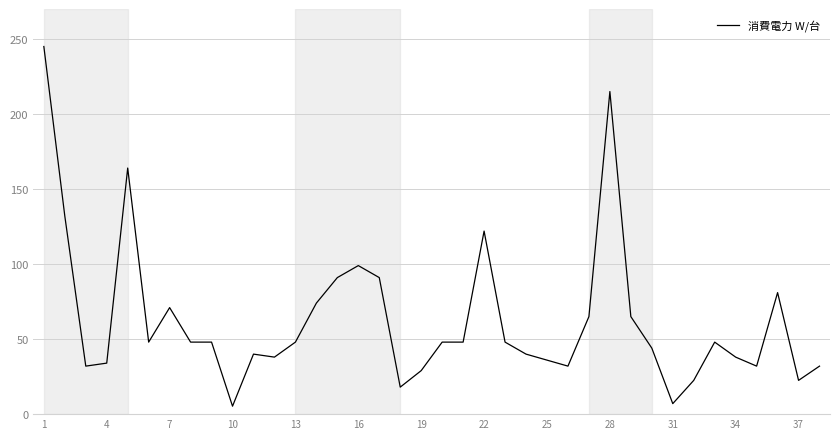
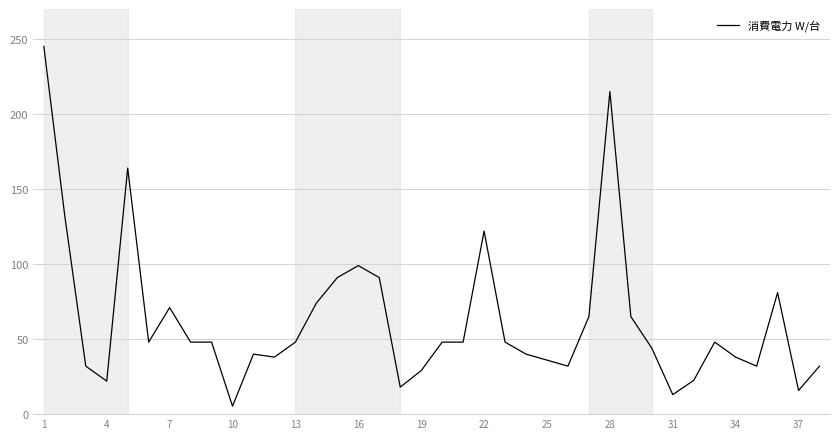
4: 34 -> 22
31: 7 -> 13
37: 23 -> 16
